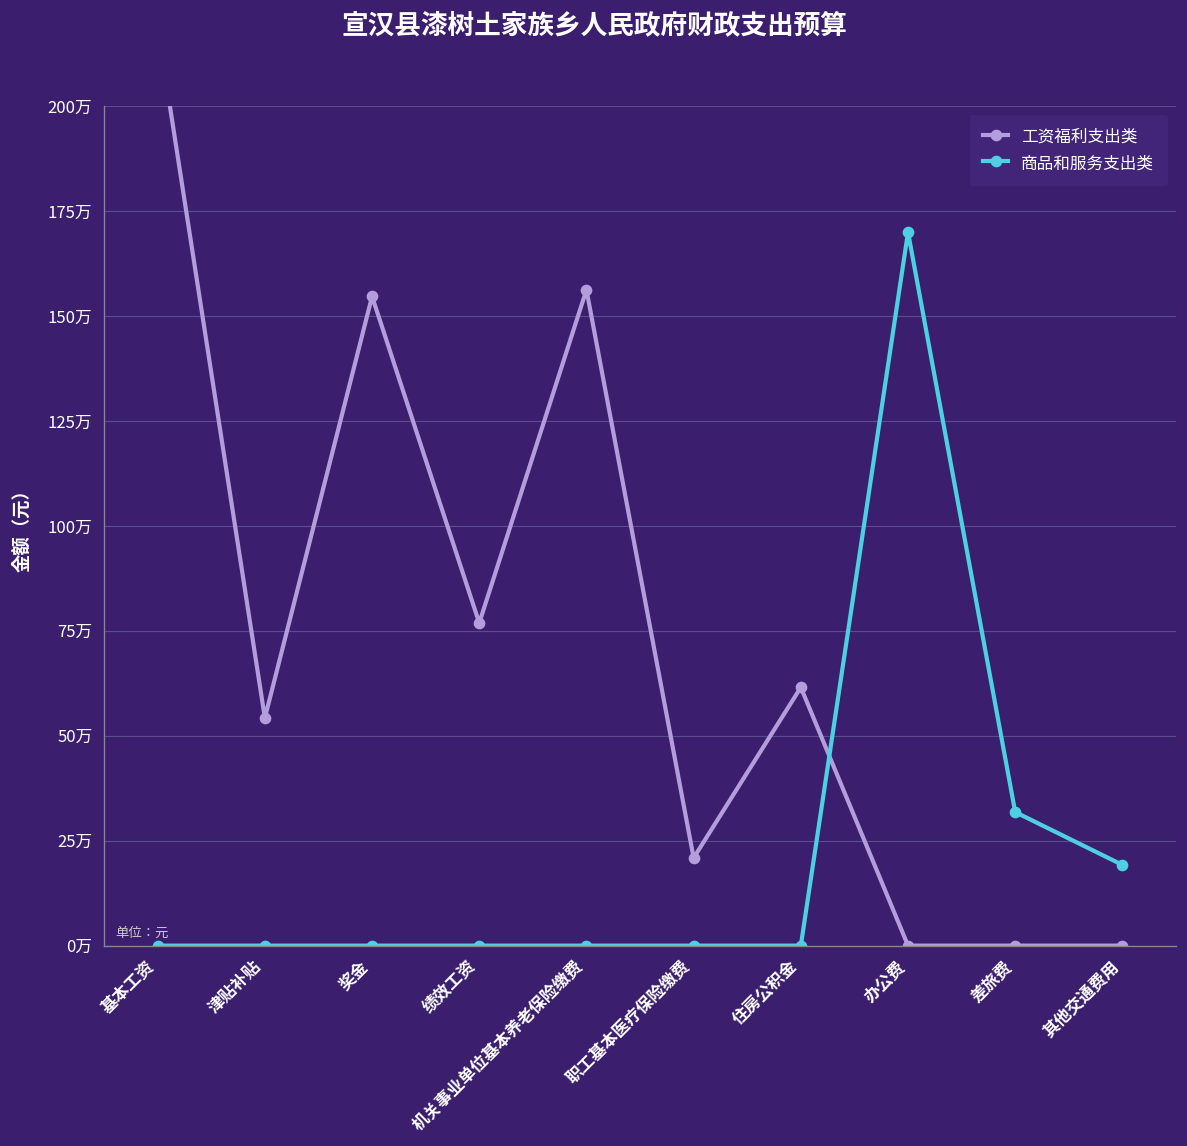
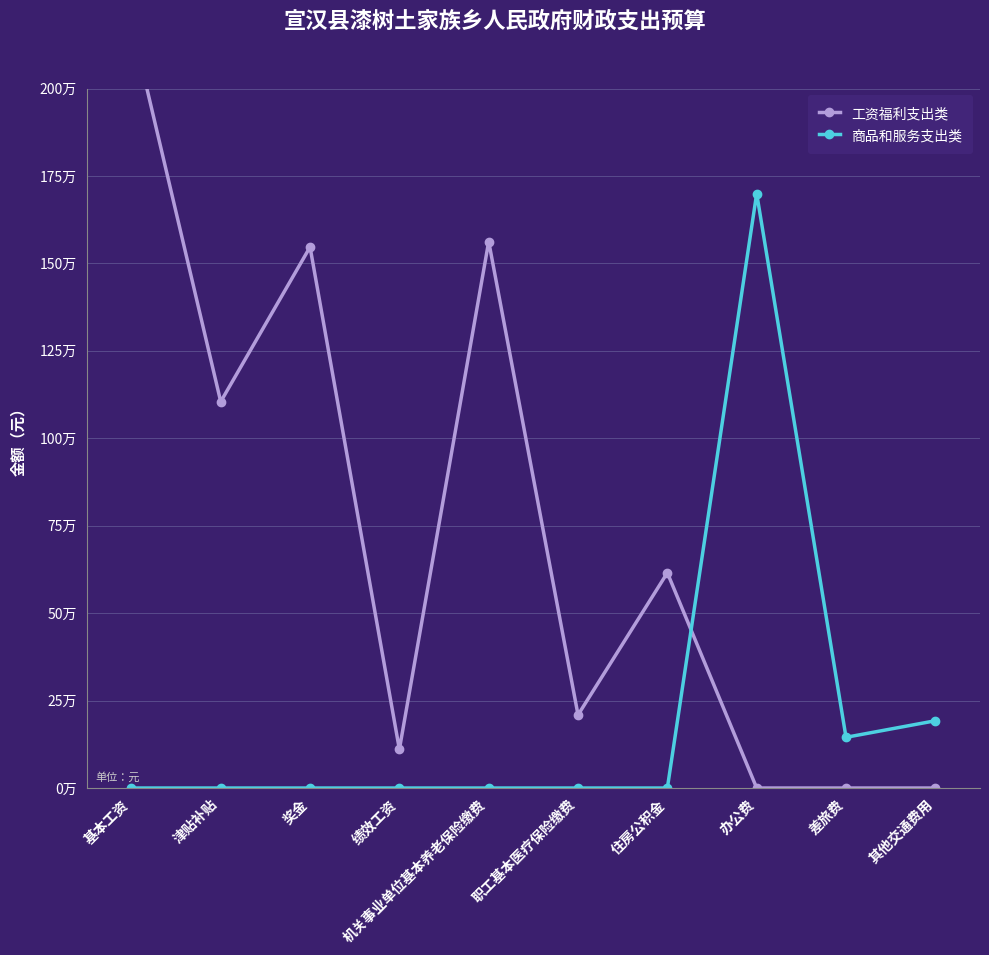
工资福利支出类, 津贴补贴: 54万 -> 110万
工资福利支出类, 绩效工资: 77万 -> 11万
商品和服务支出类, 差旅费: 32万 -> 15万
